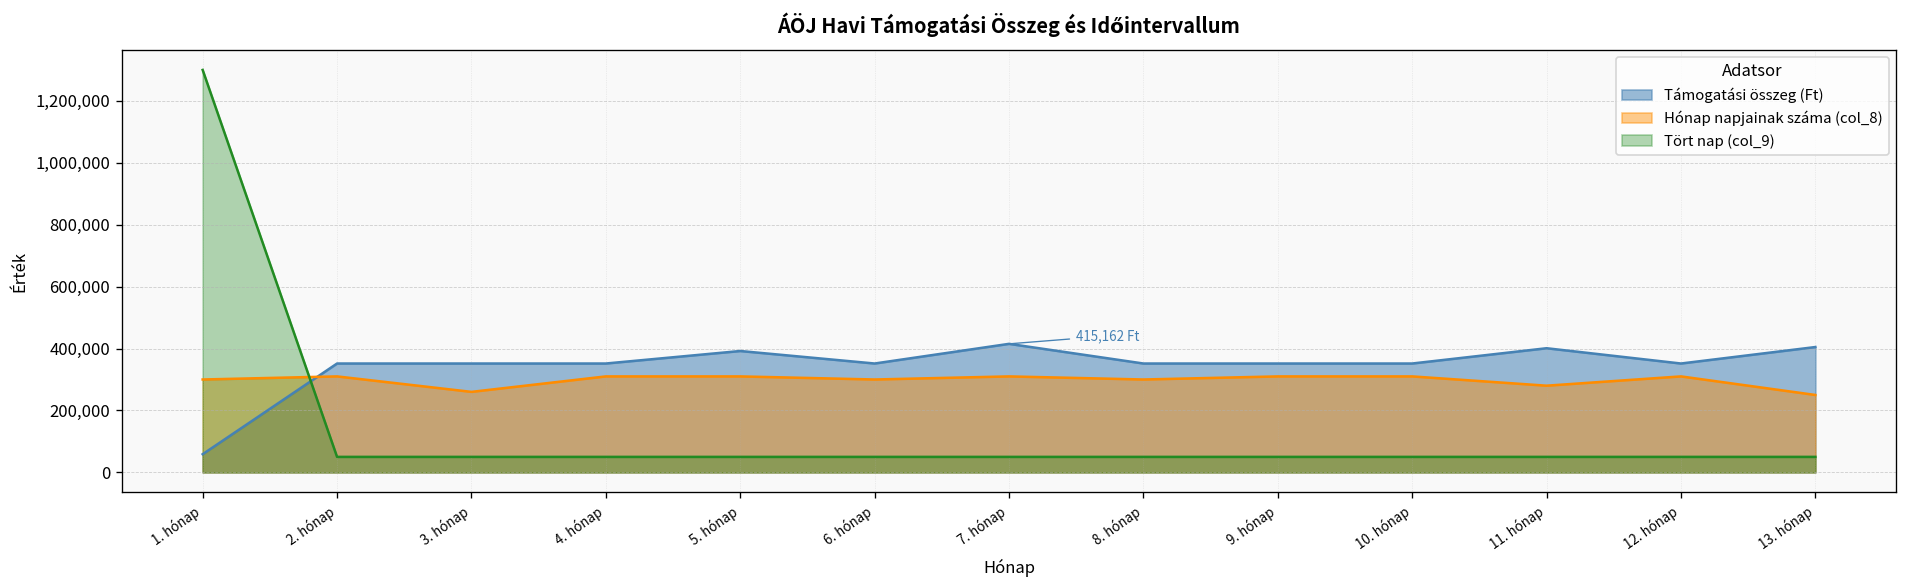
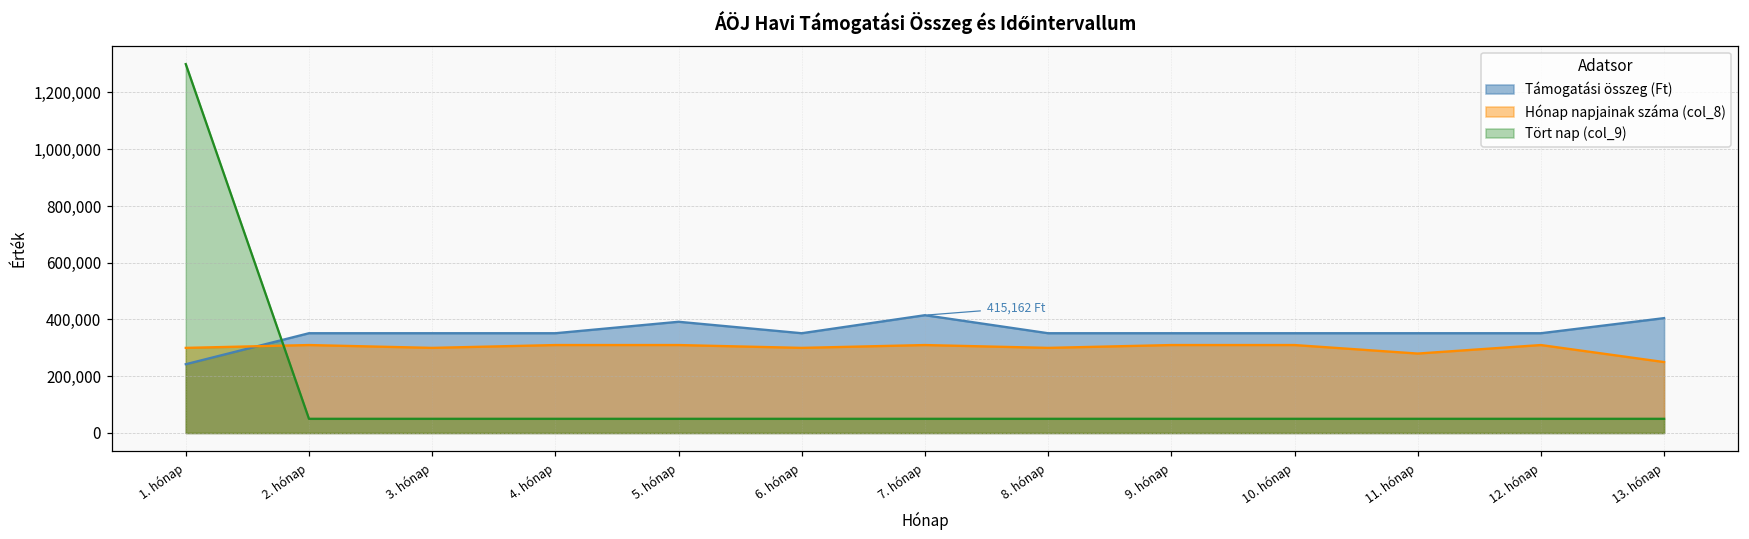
Támogatási összeg (Ft), 1. hónap: 60,000 -> 240,000
Hónap napjainak száma (col_8), 3. hónap: 260,000 -> 300,000
Támogatási összeg (Ft), 11. hónap: 400,000 -> 350,000
